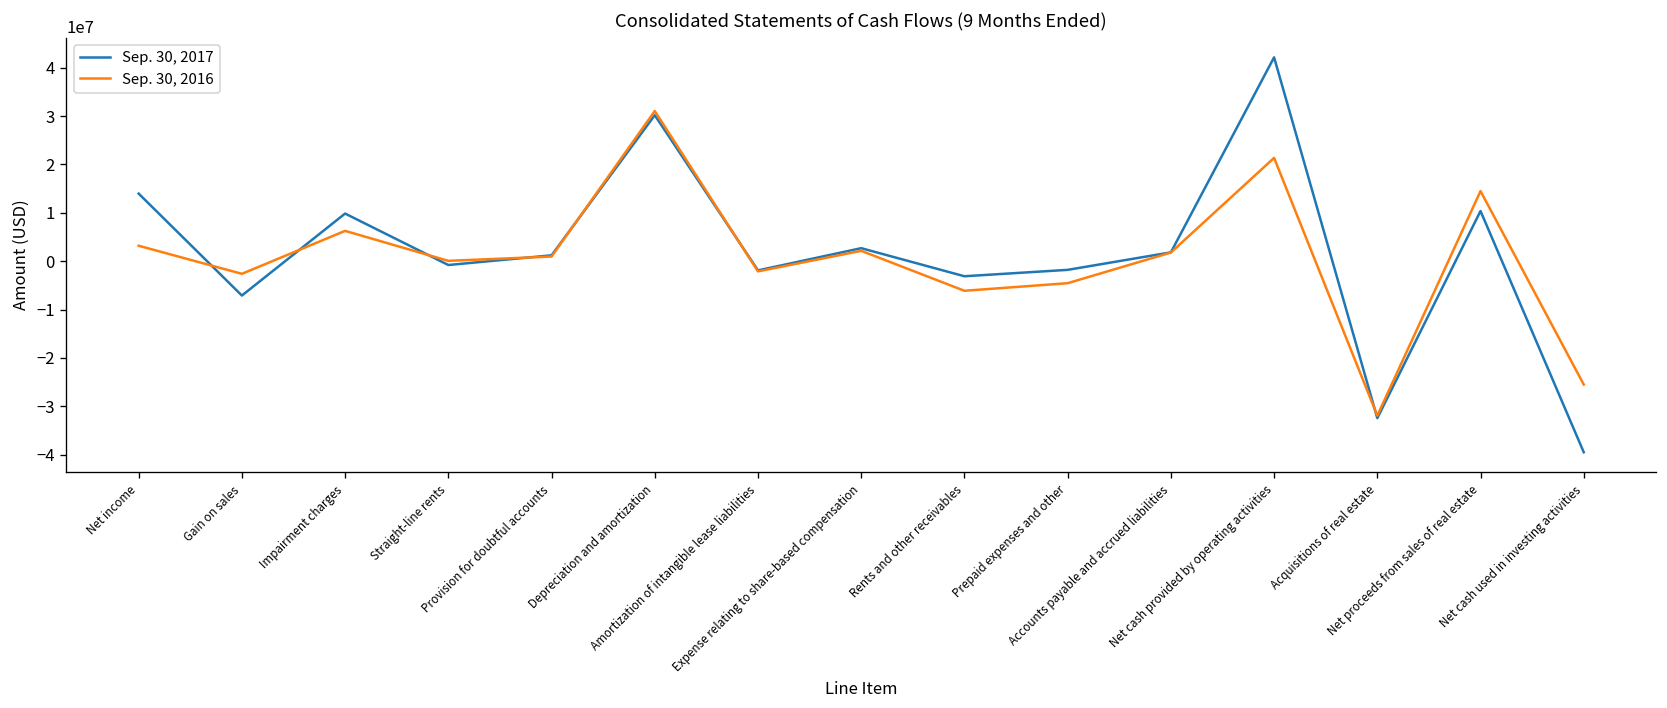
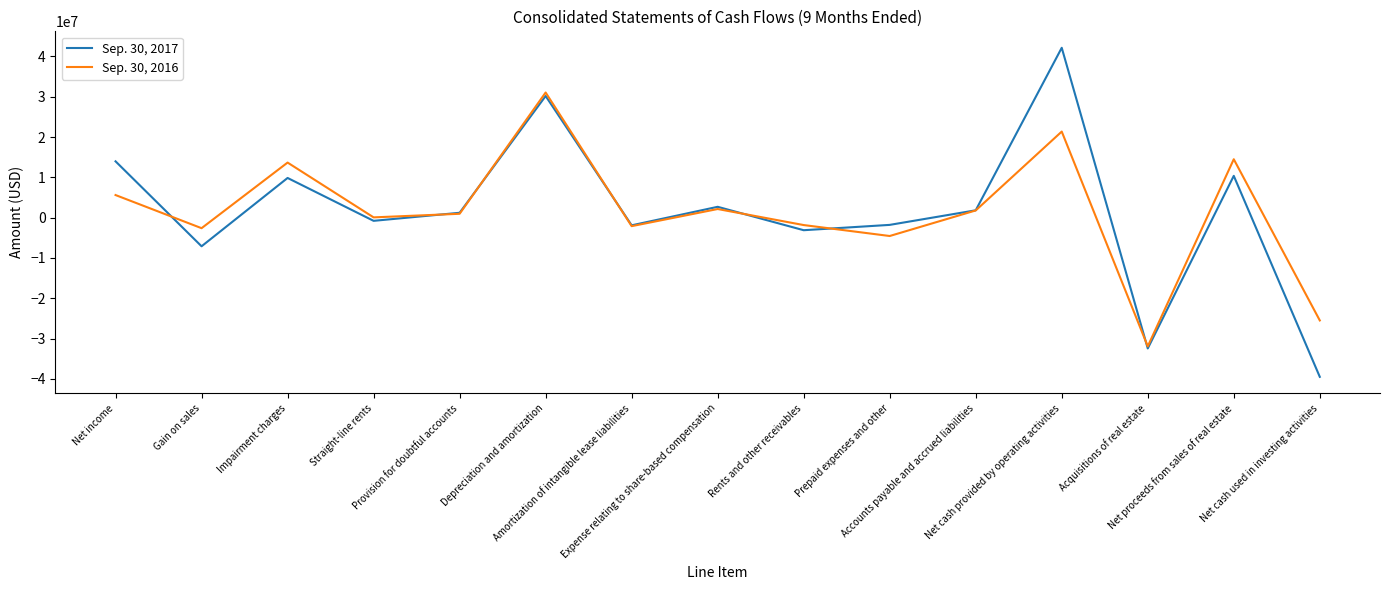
Sep. 30, 2016, Net income: 3000000 -> 6000000
Sep. 30, 2016, Impairment charges: 6000000 -> 14000000
Sep. 30, 2016, Rents and other receivables: -6000000 -> -2000000
